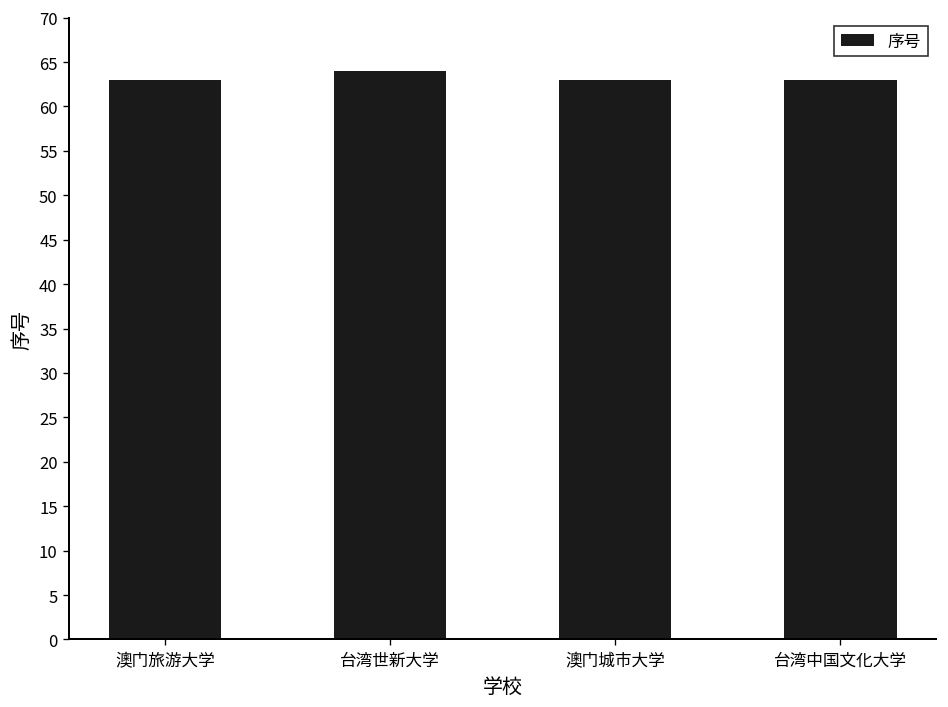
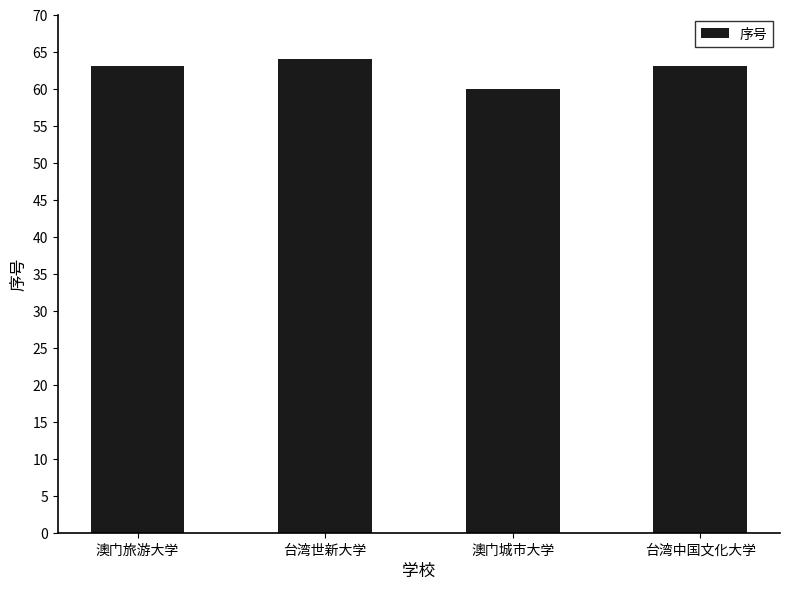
澳门城市大学: 63 -> 60
